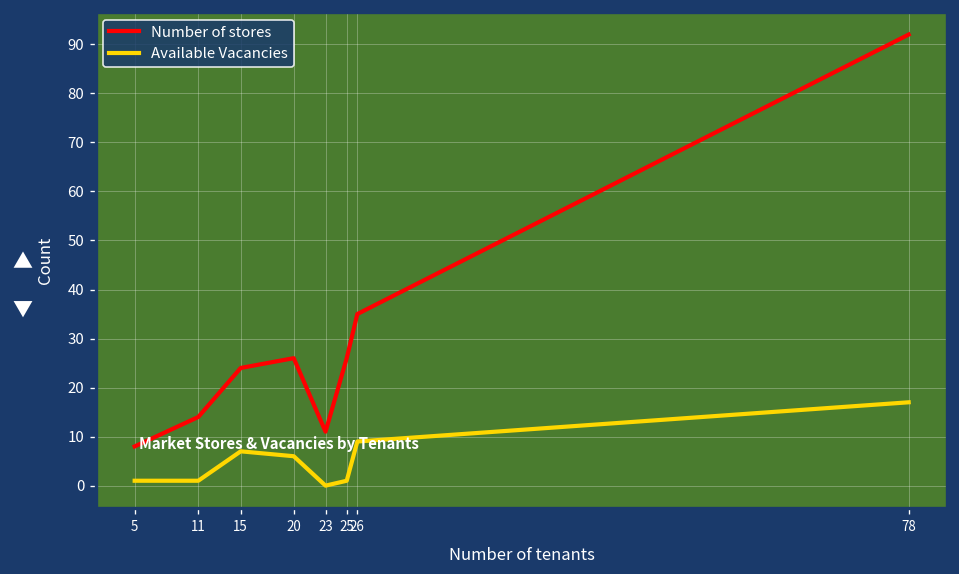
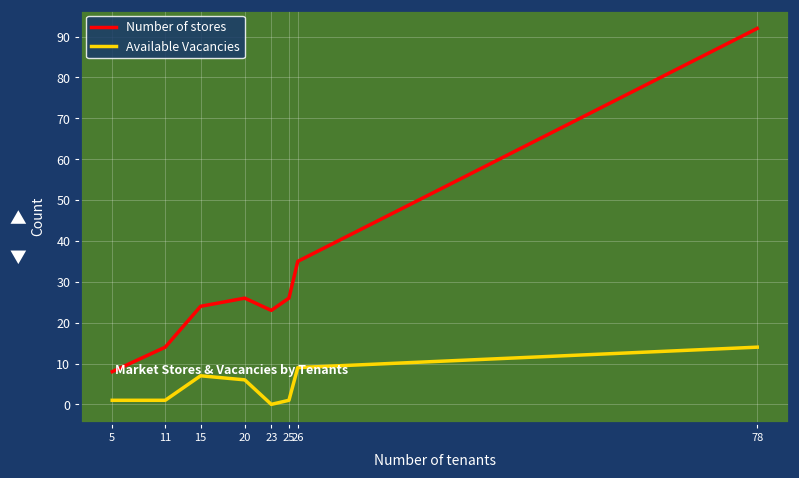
Number of stores, 23: 11 -> 23
Available Vacancies, 78: 17 -> 14
